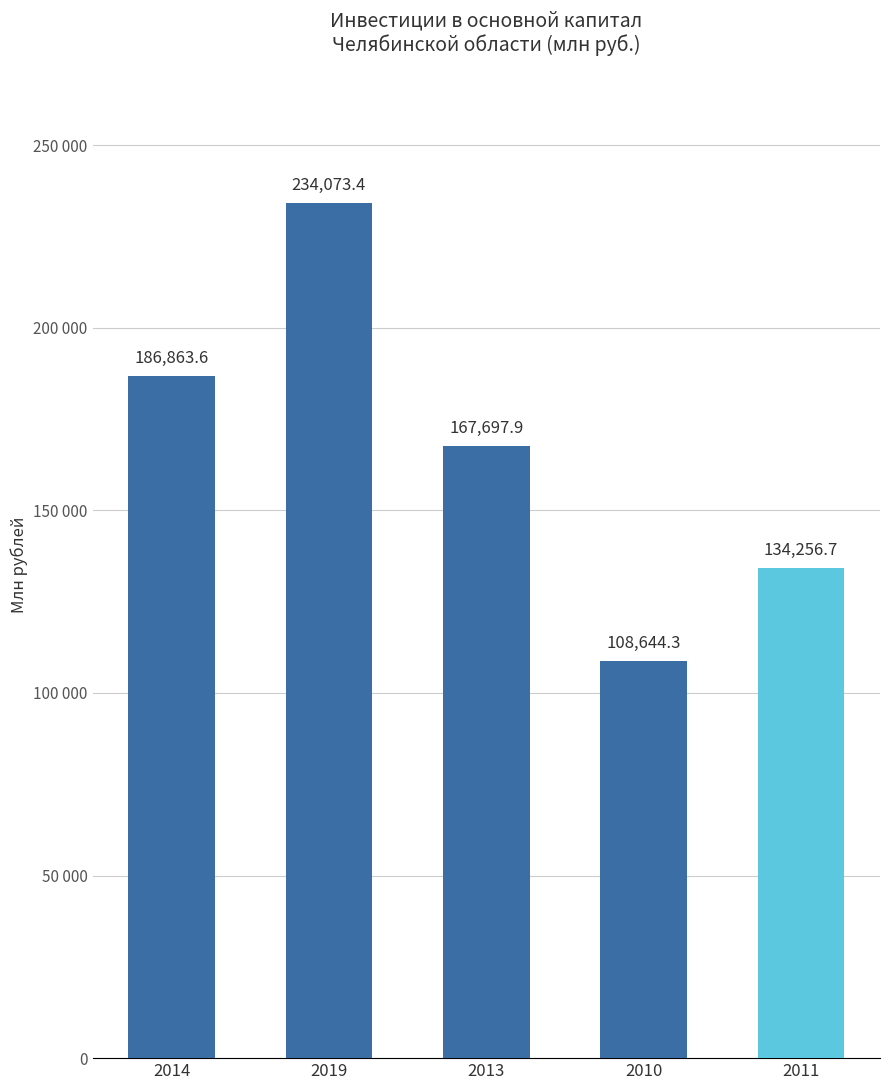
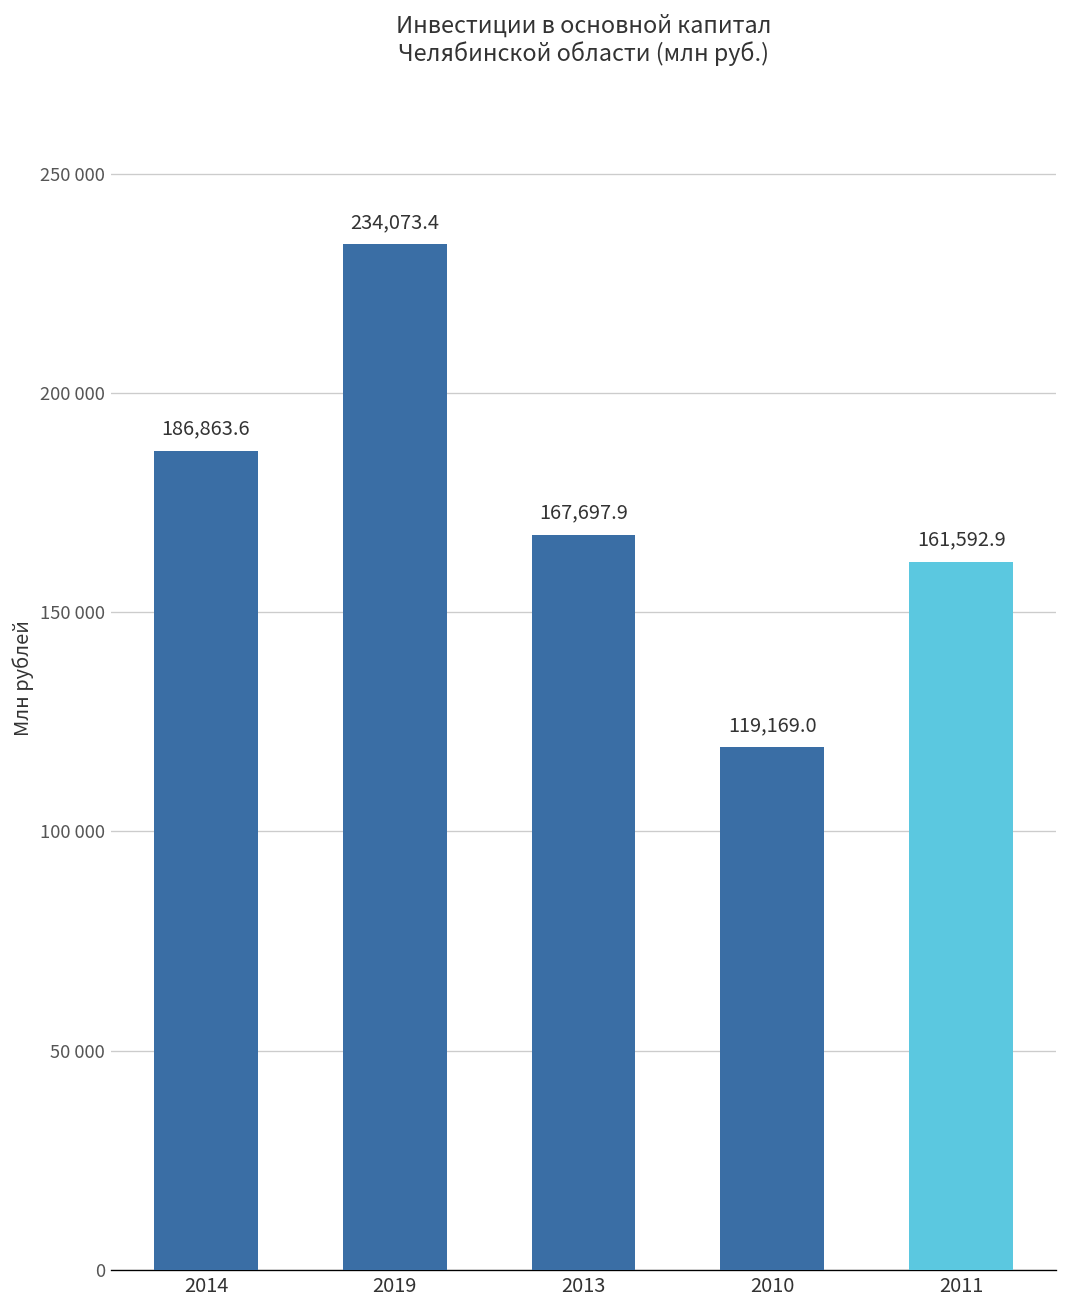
2010: 108,644.3 -> 119,169.0
2011: 134,256.7 -> 161,592.9
